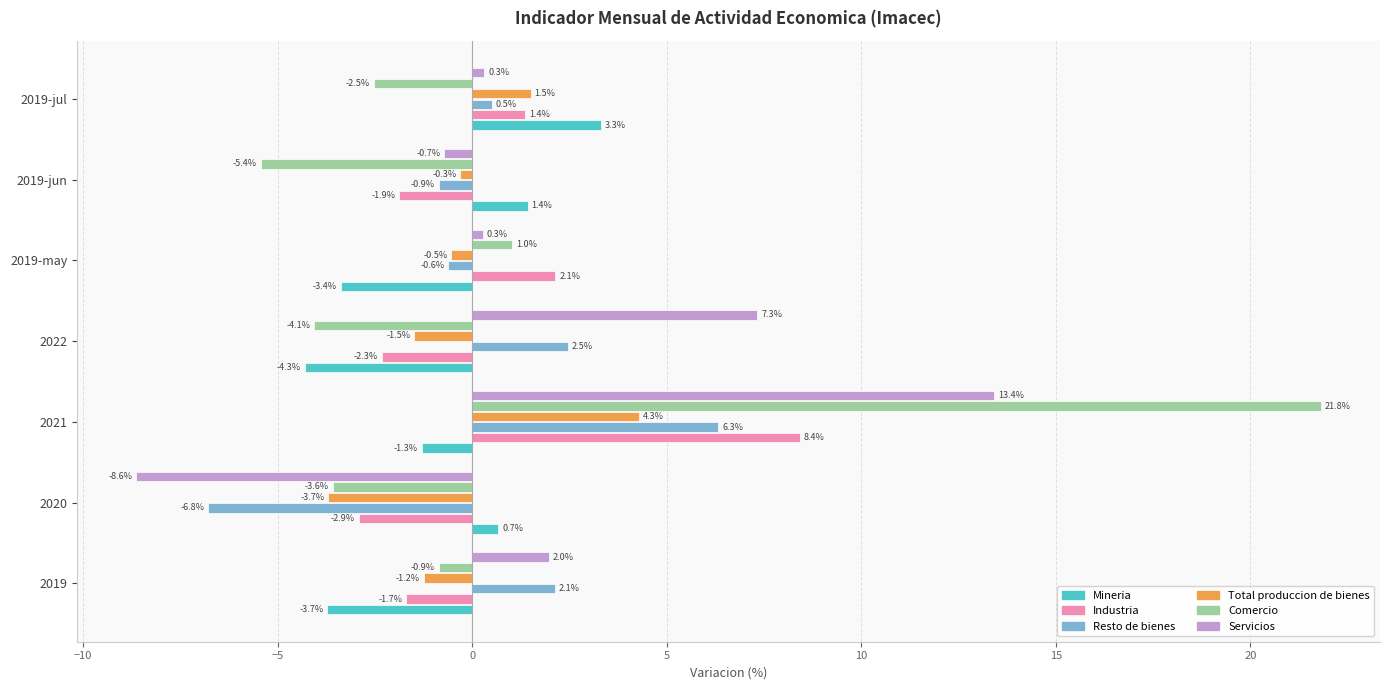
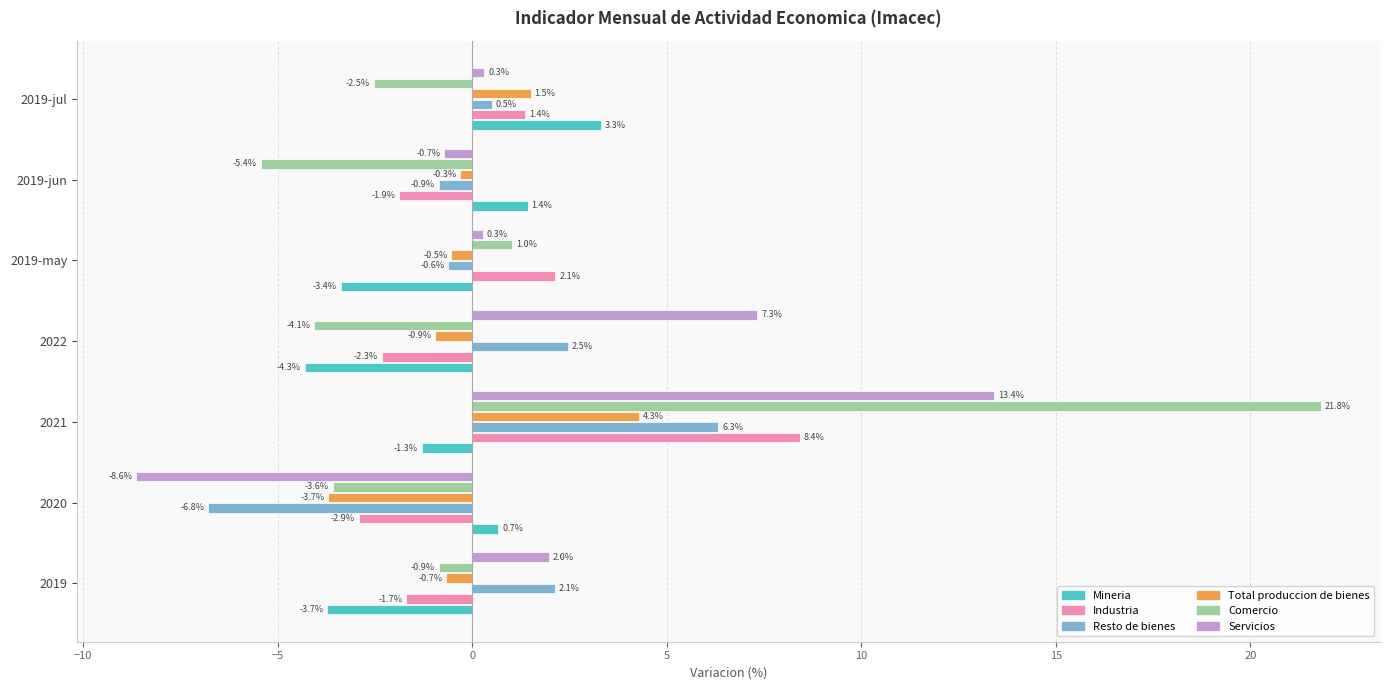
Total produccion de bienes, 2022: -1.5% -> -0.9%
Total produccion de bienes, 2019: -1.2% -> -0.7%
